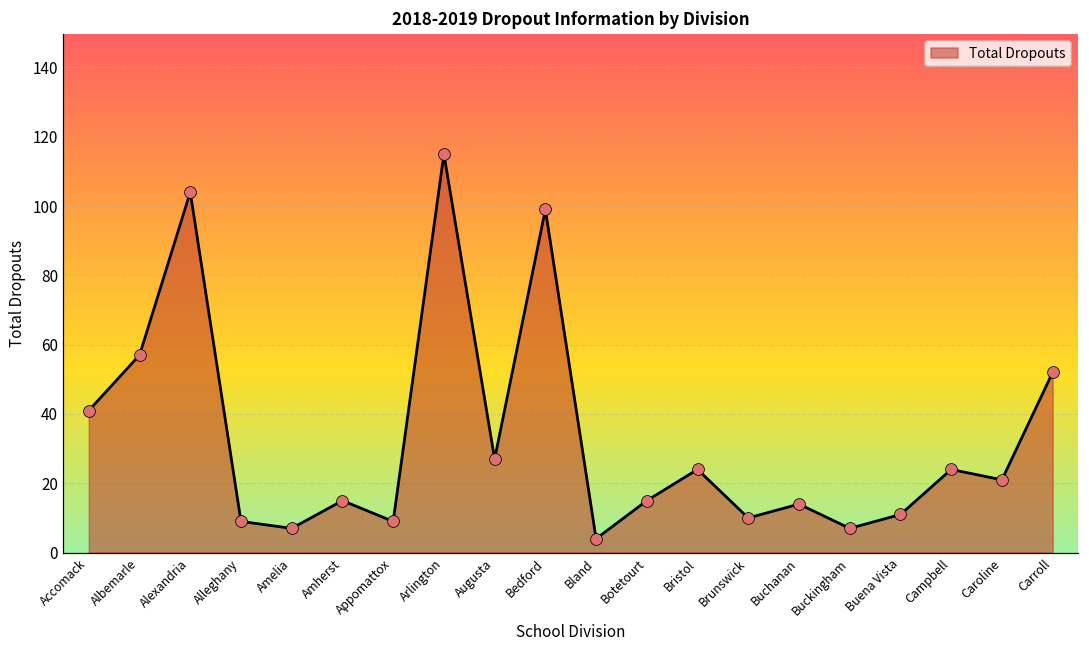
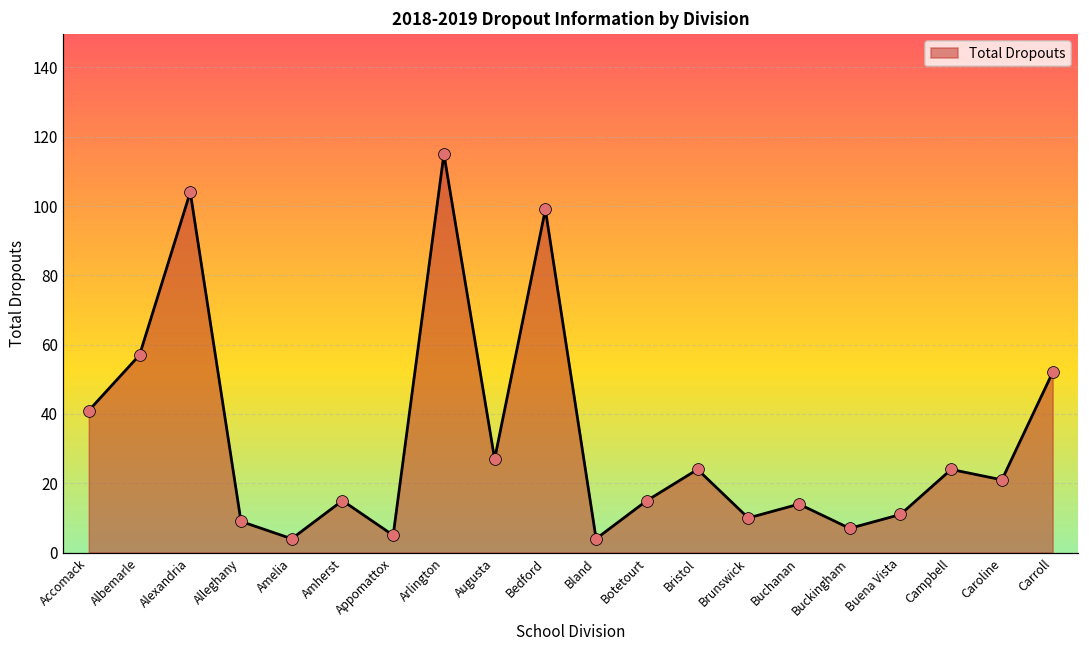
Amelia: 7 -> 4
Appomattox: 9 -> 5
